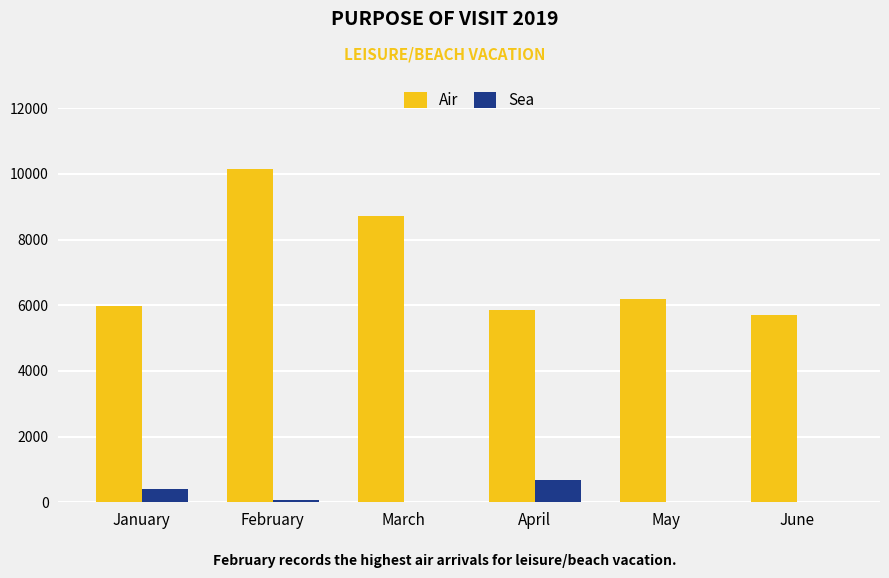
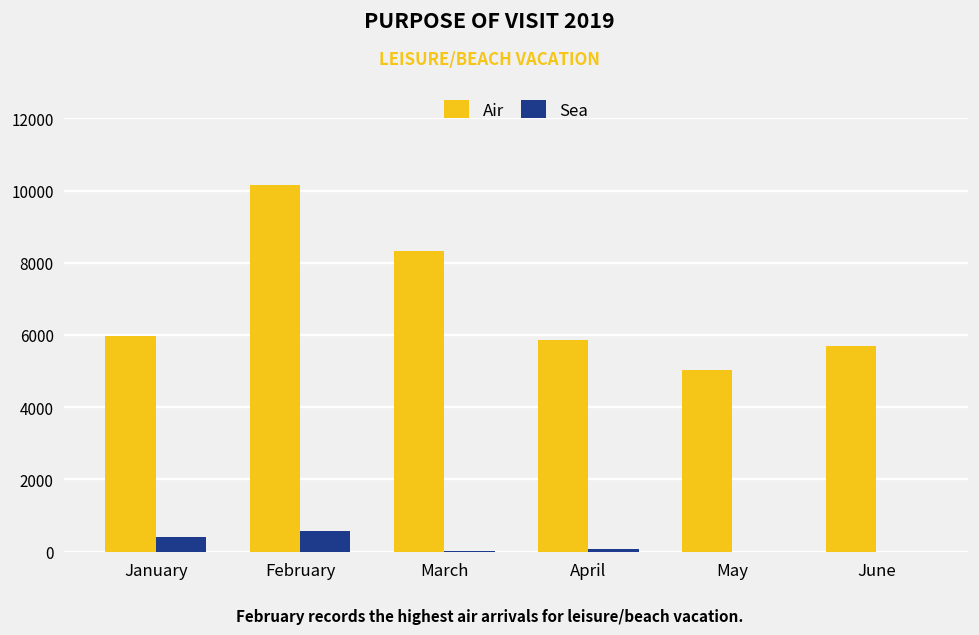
Sea, February: 100 -> 600
Air, March: 8700 -> 8300
Sea, April: 700 -> 100
Air, May: 6200 -> 5000
